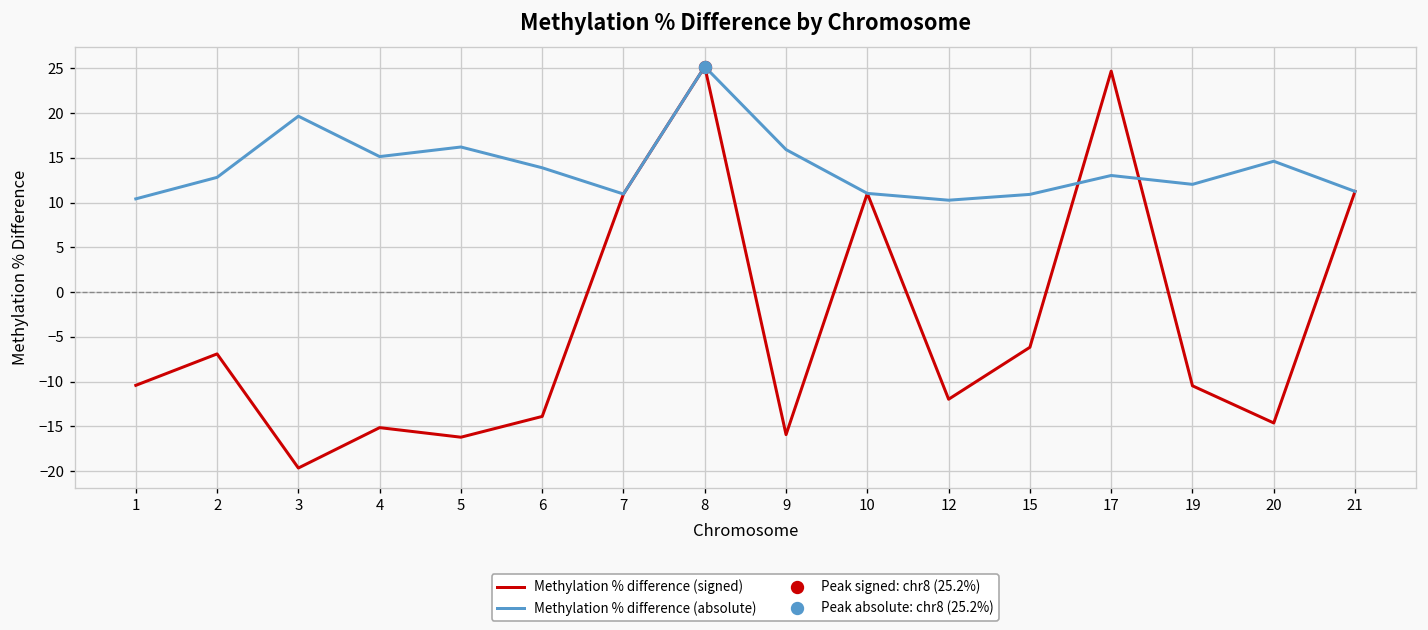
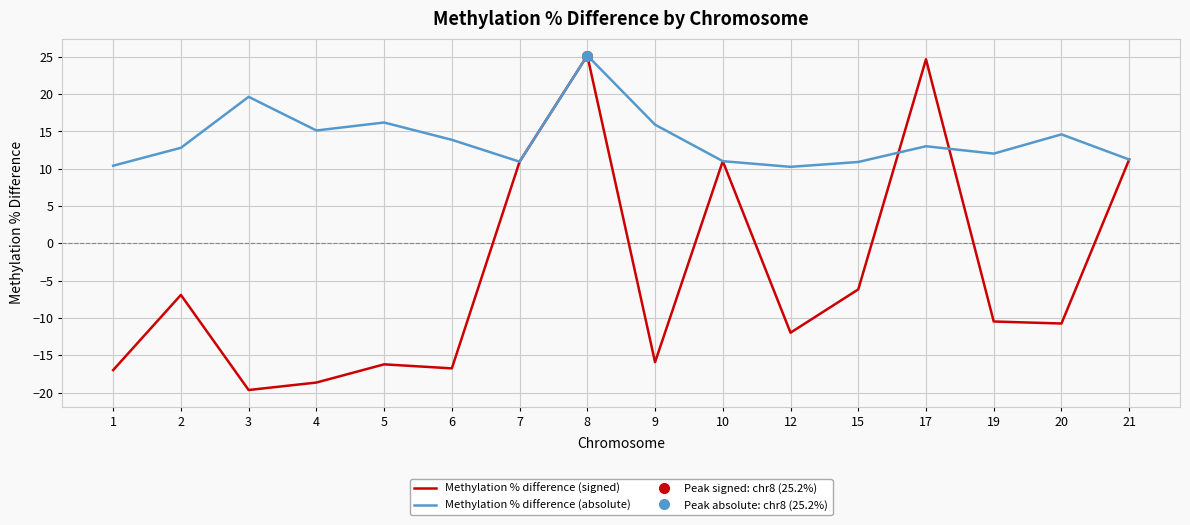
Methylation % difference (signed), 1: -10 -> -17
Methylation % difference (signed), 4: -15 -> -19
Methylation % difference (signed), 6: -14 -> -17
Methylation % difference (signed), 20: -15 -> -11
